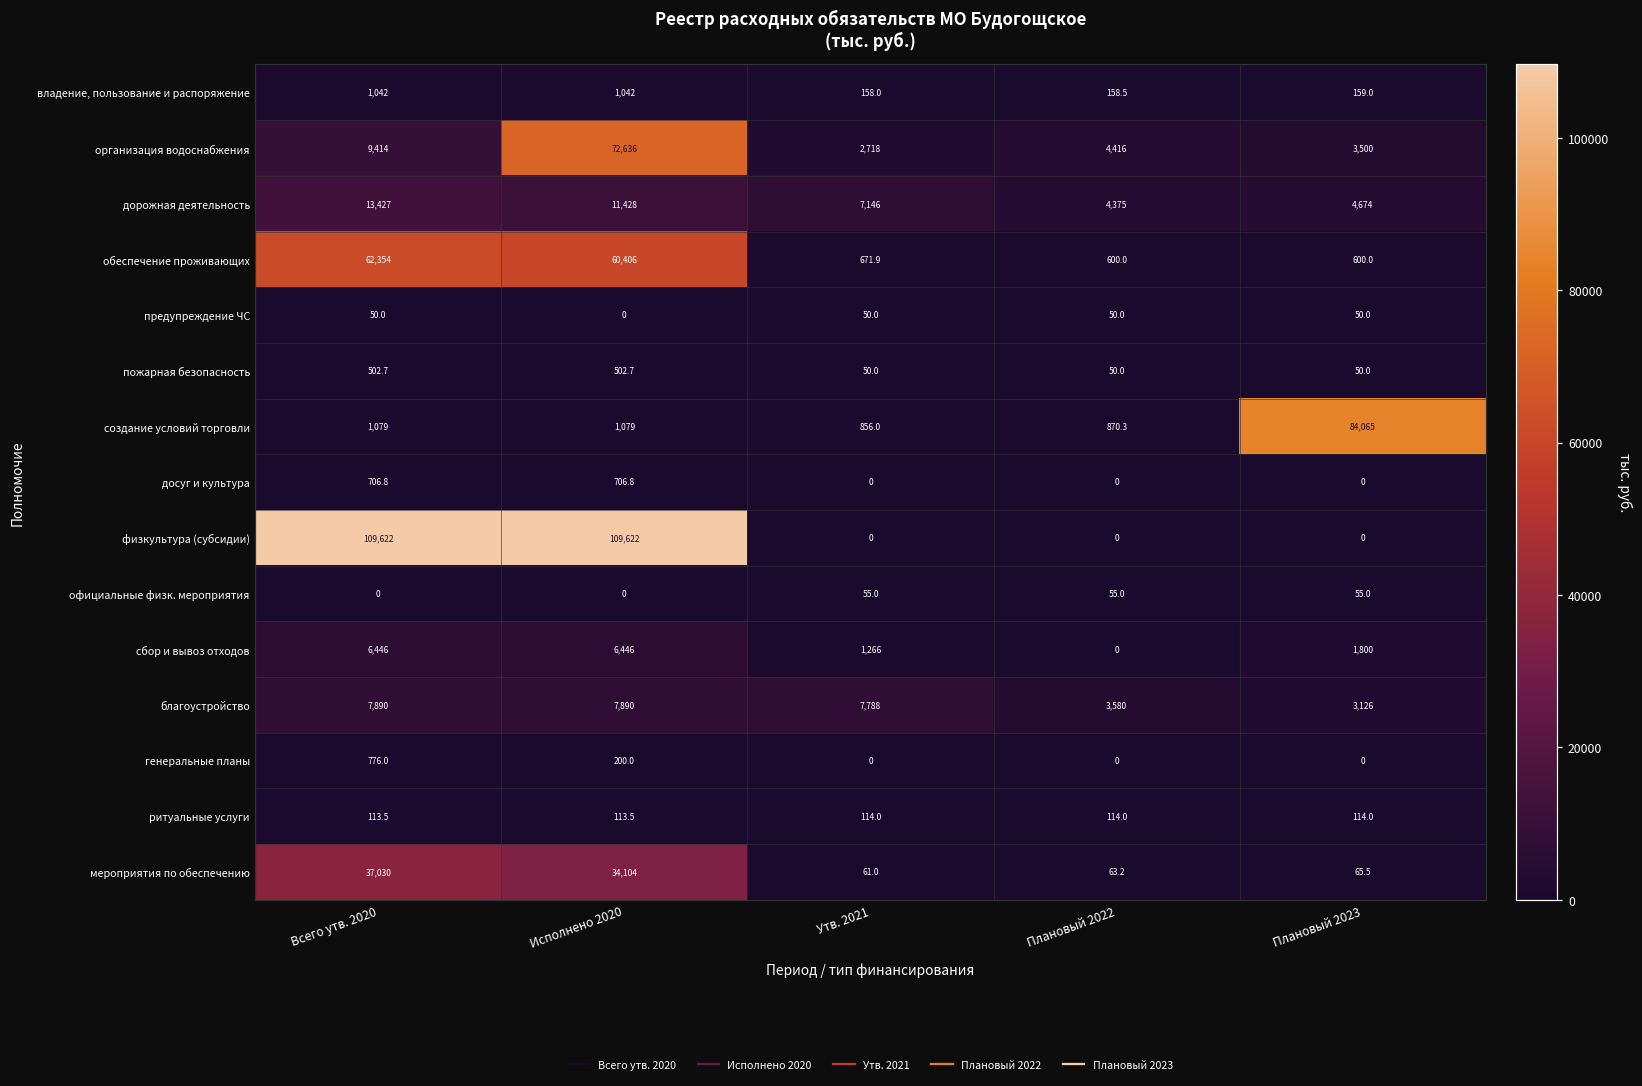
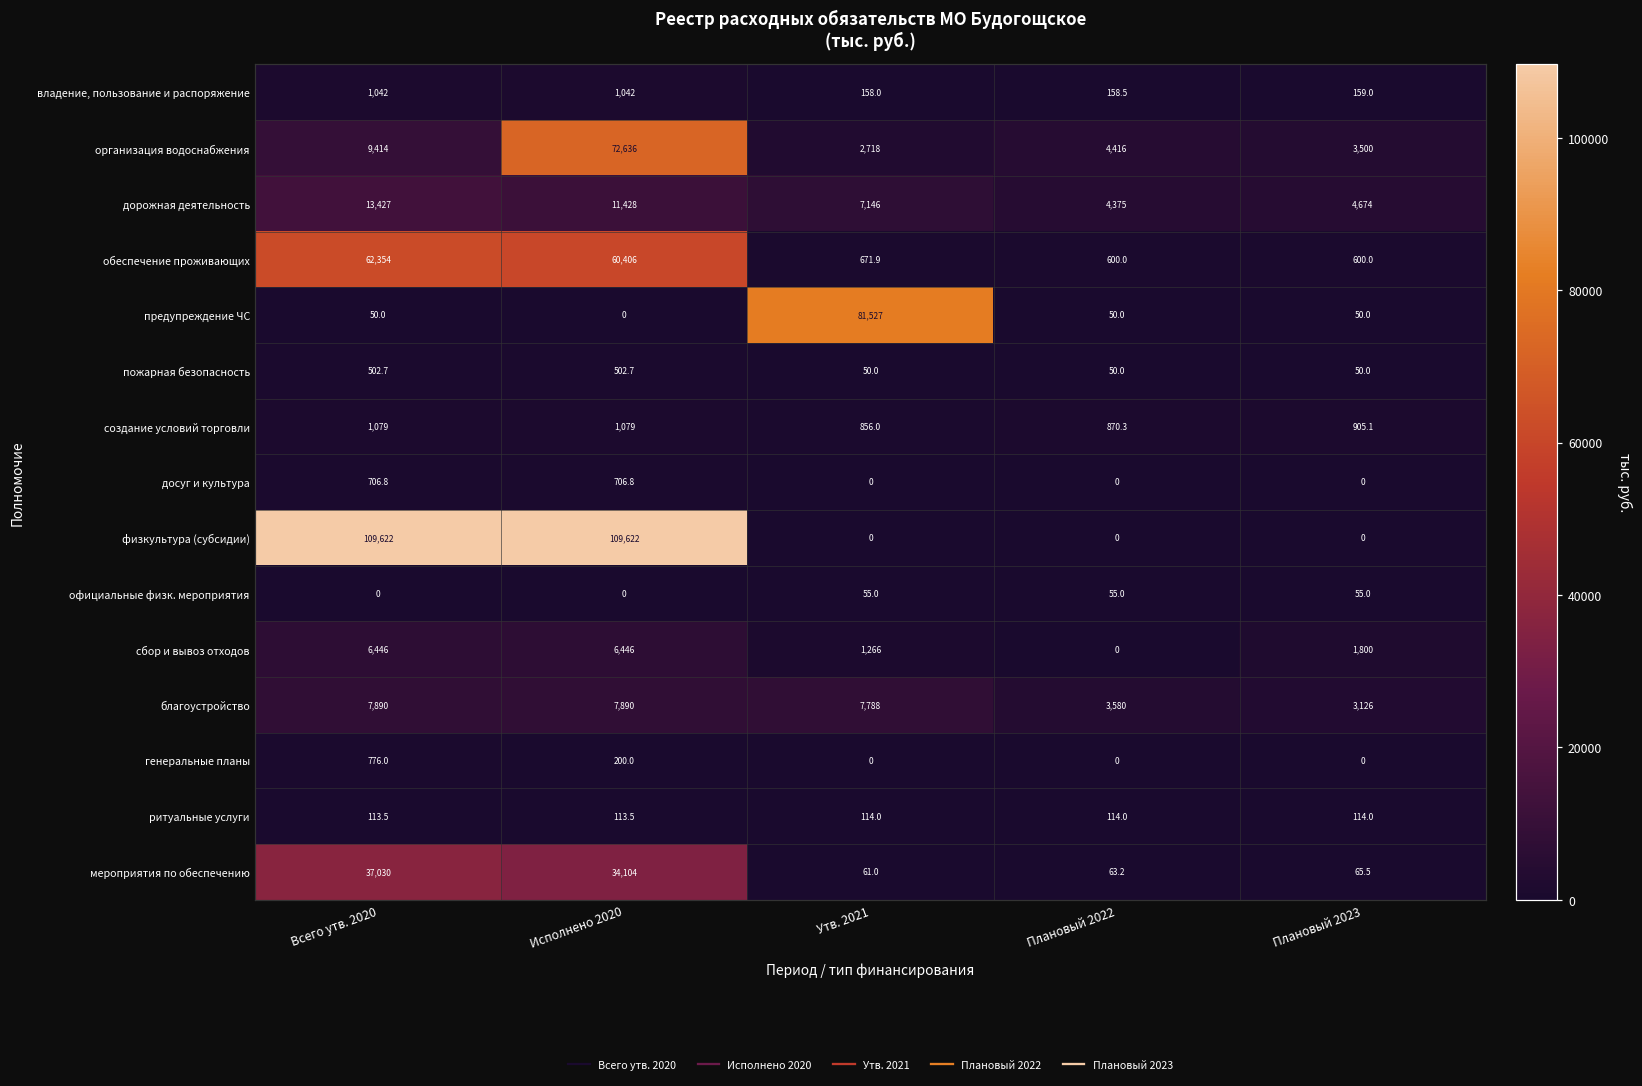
предупреждение ЧС, Утв. 2021: 50.0 -> 81,527
создание условий торговли, Плановый 2023: 84,065 -> 905.1
